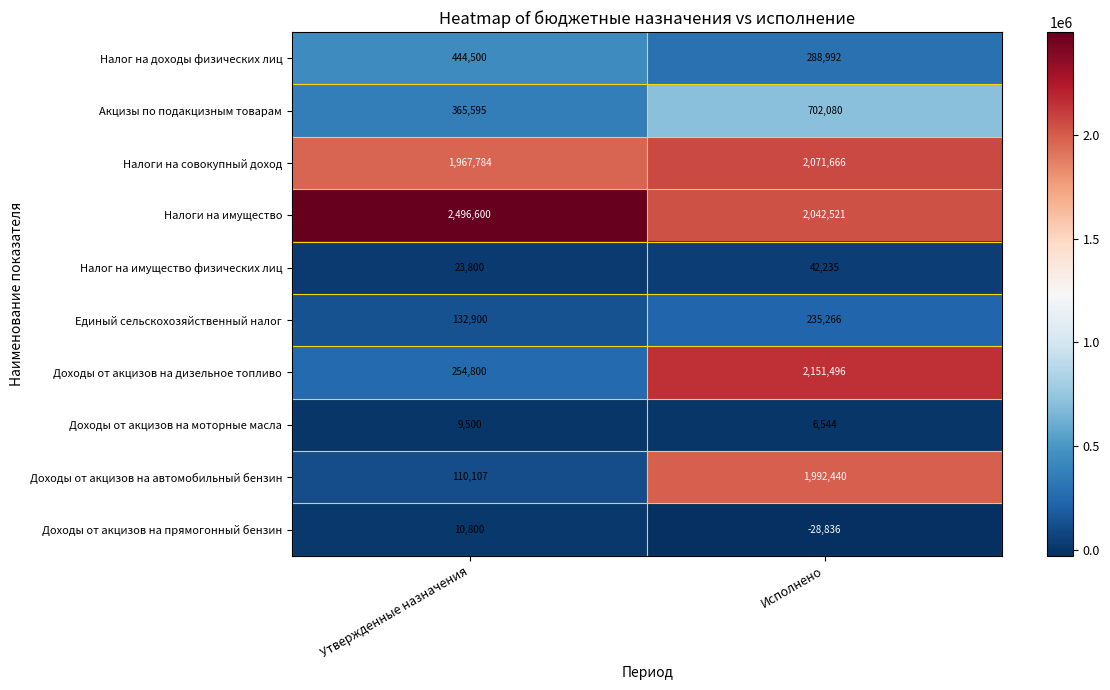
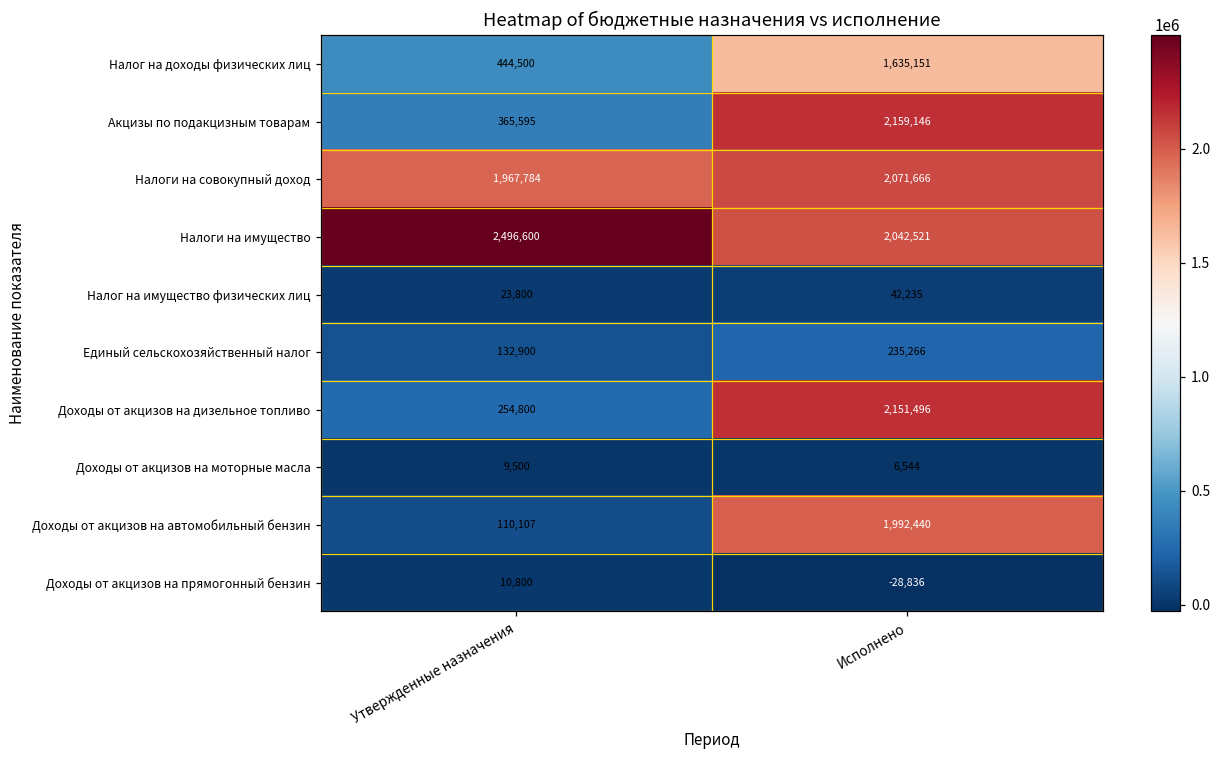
Налог на доходы физических лиц, Исполнено: 288,992 -> 1,635,151
Акцизы по подакцизным товарам, Исполнено: 702,080 -> 2,159,146
